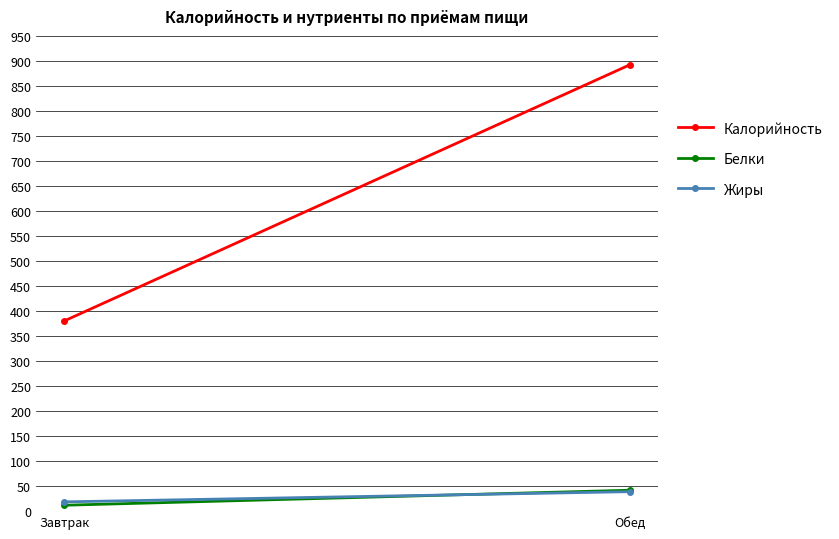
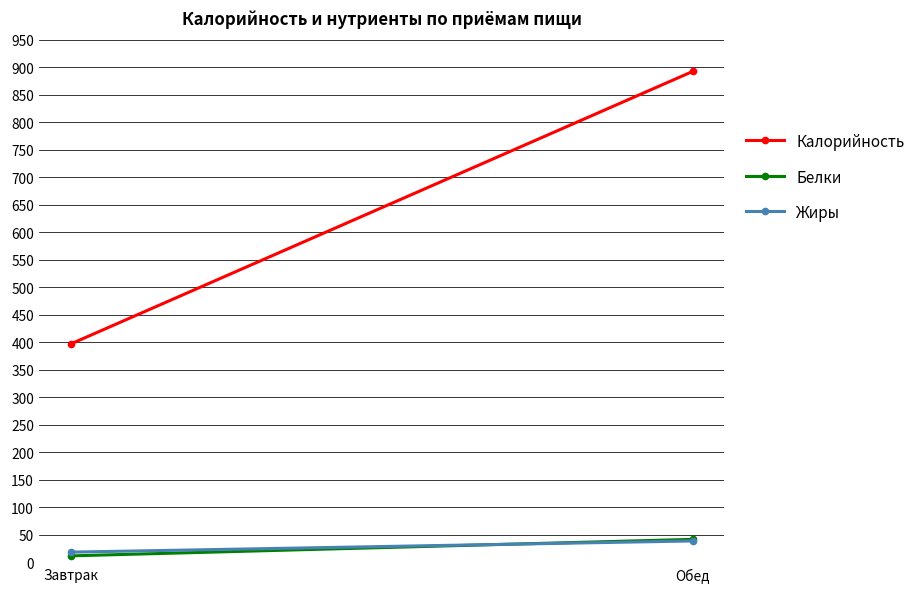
Калорийность, Завтрак: 380 -> 400
